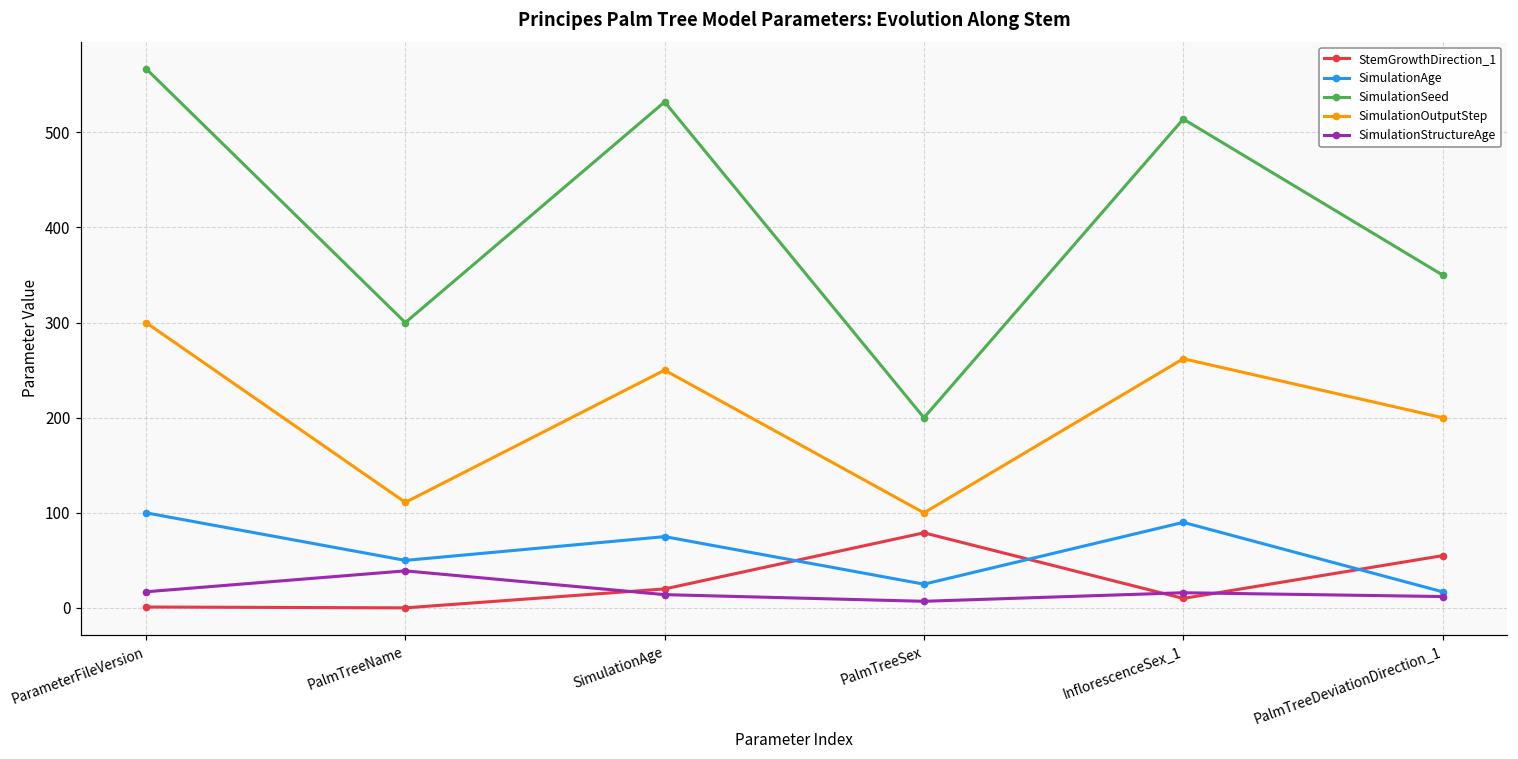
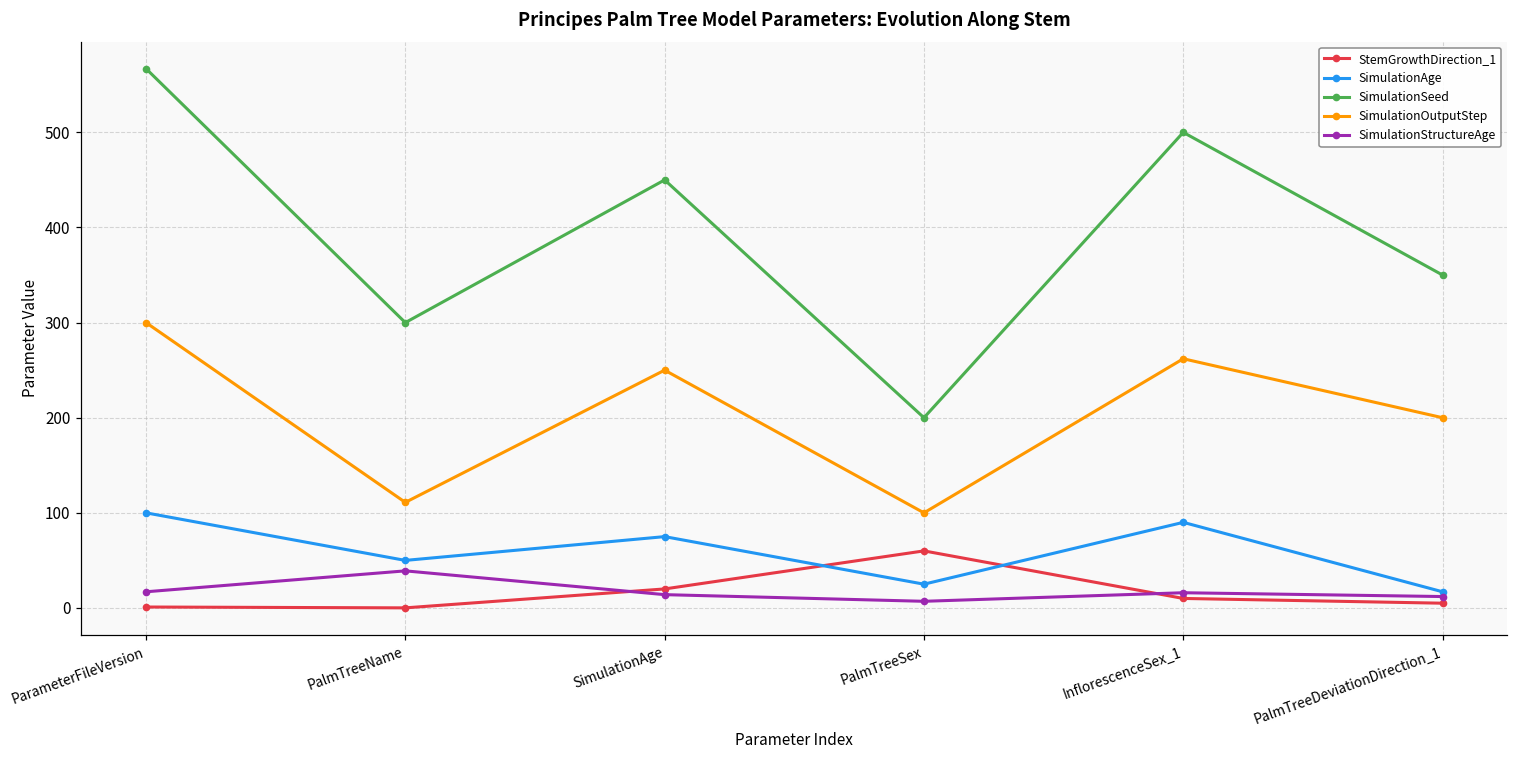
SimulationSeed, SimulationAge: 530 -> 450
StemGrowthDirection_1, PalmTreeSex: 80 -> 60
SimulationSeed, InflorescenceSex_1: 510 -> 500
StemGrowthDirection_1, PalmTreeDeviationDirection_1: 60 -> 10
